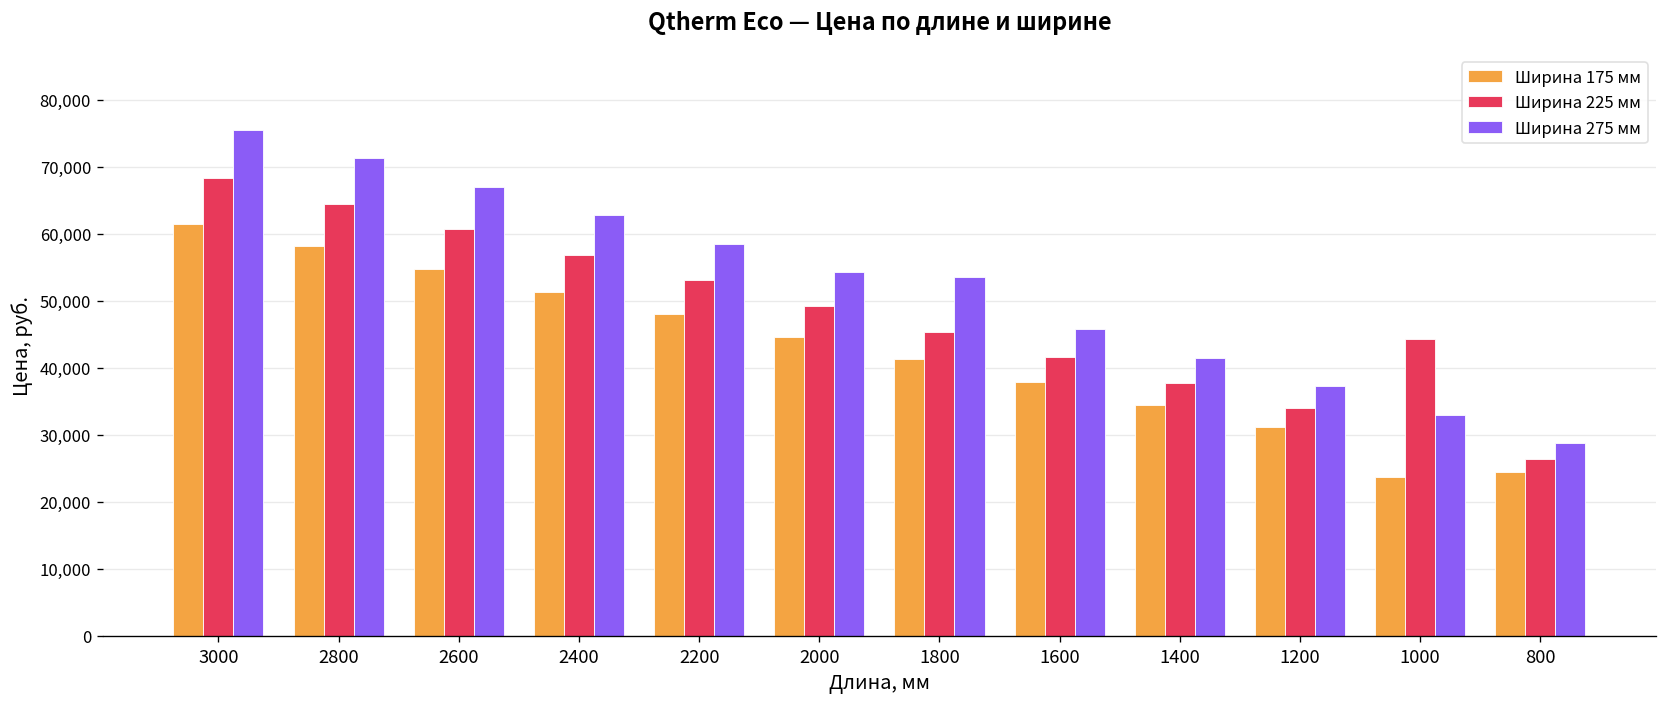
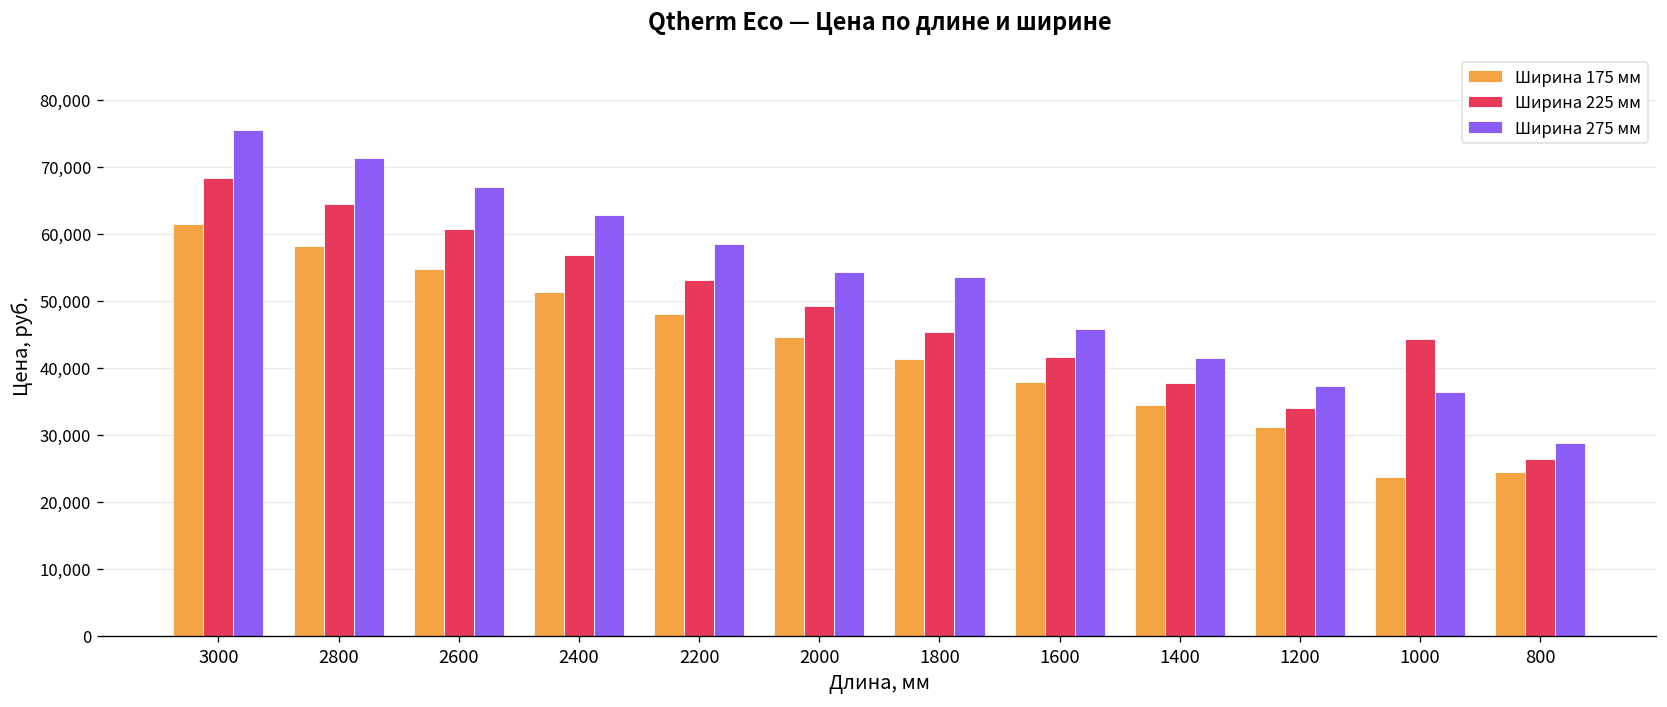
Ширина 275 мм, 1000: 33,000 -> 36,000
